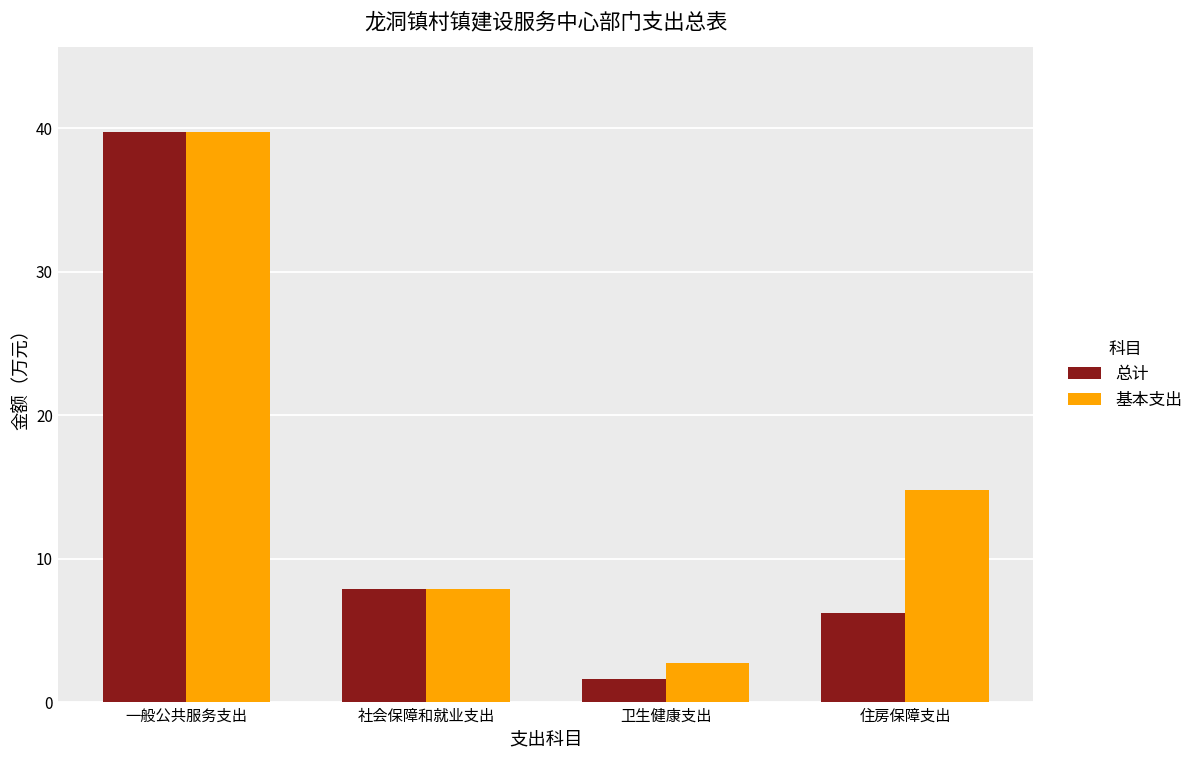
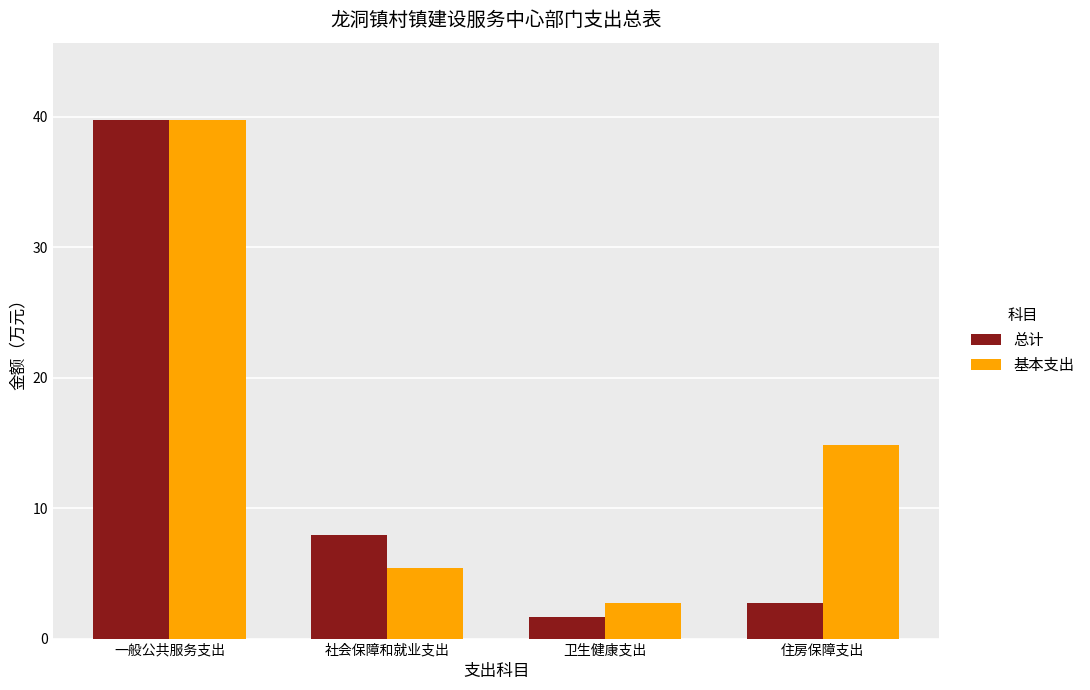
基本支出, 社会保障和就业支出: 7.9 -> 5.4
总计, 住房保障支出: 6.2 -> 2.7
